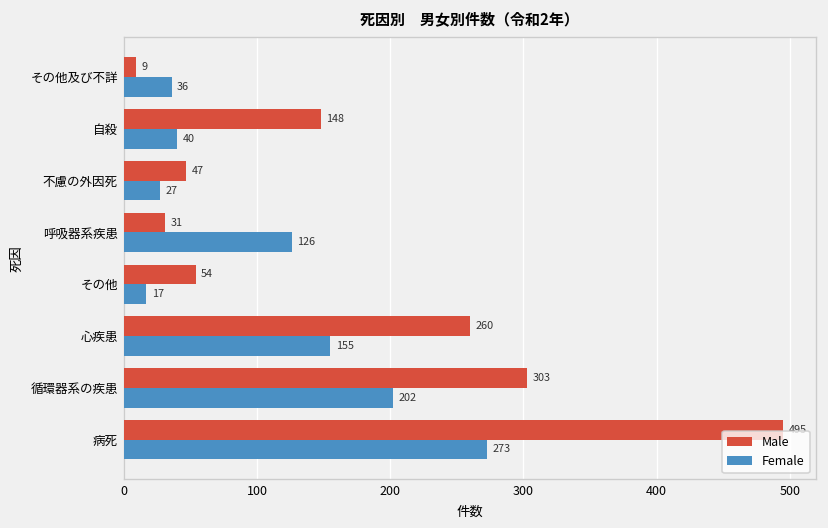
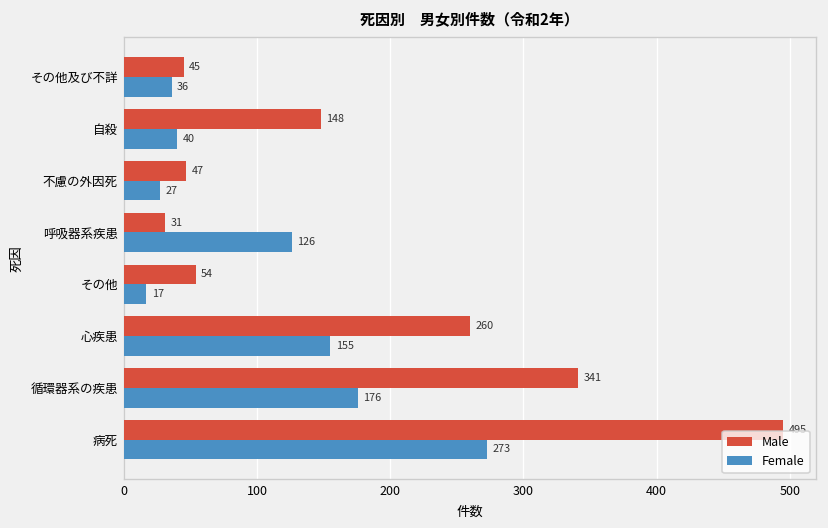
Male, その他及び不詳: 9 -> 45
Male, 循環器系の疾患: 303 -> 341
Female, 循環器系の疾患: 202 -> 176
